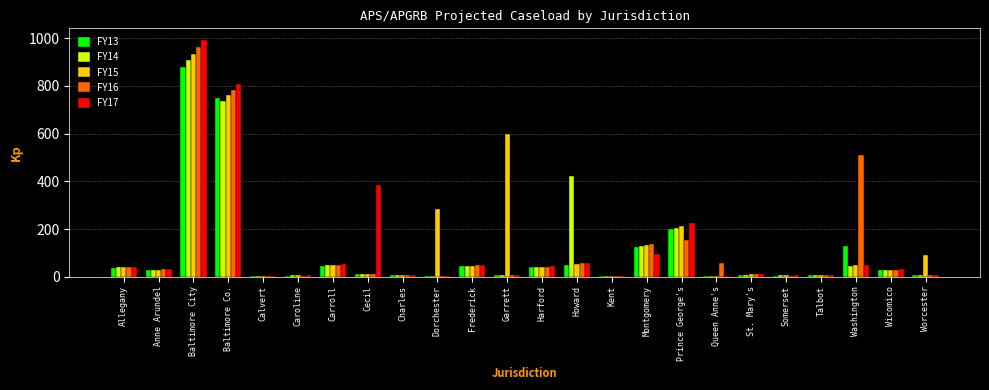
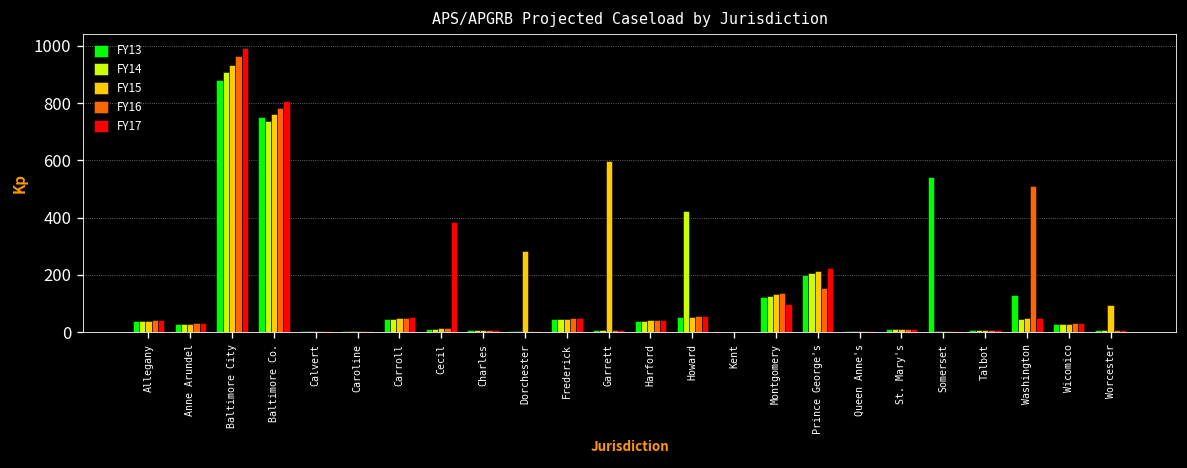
FY16, Queen Anne's: 60 -> 0
FY13, Somerset: 10 -> 540
